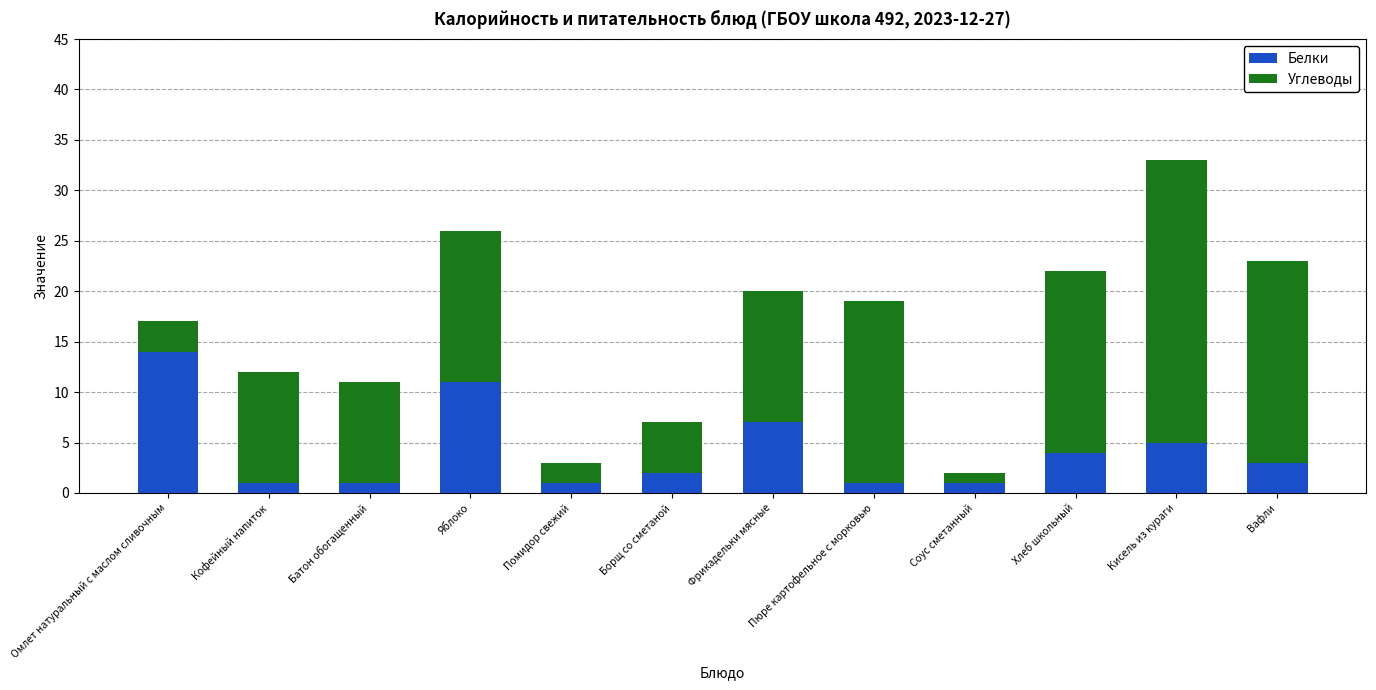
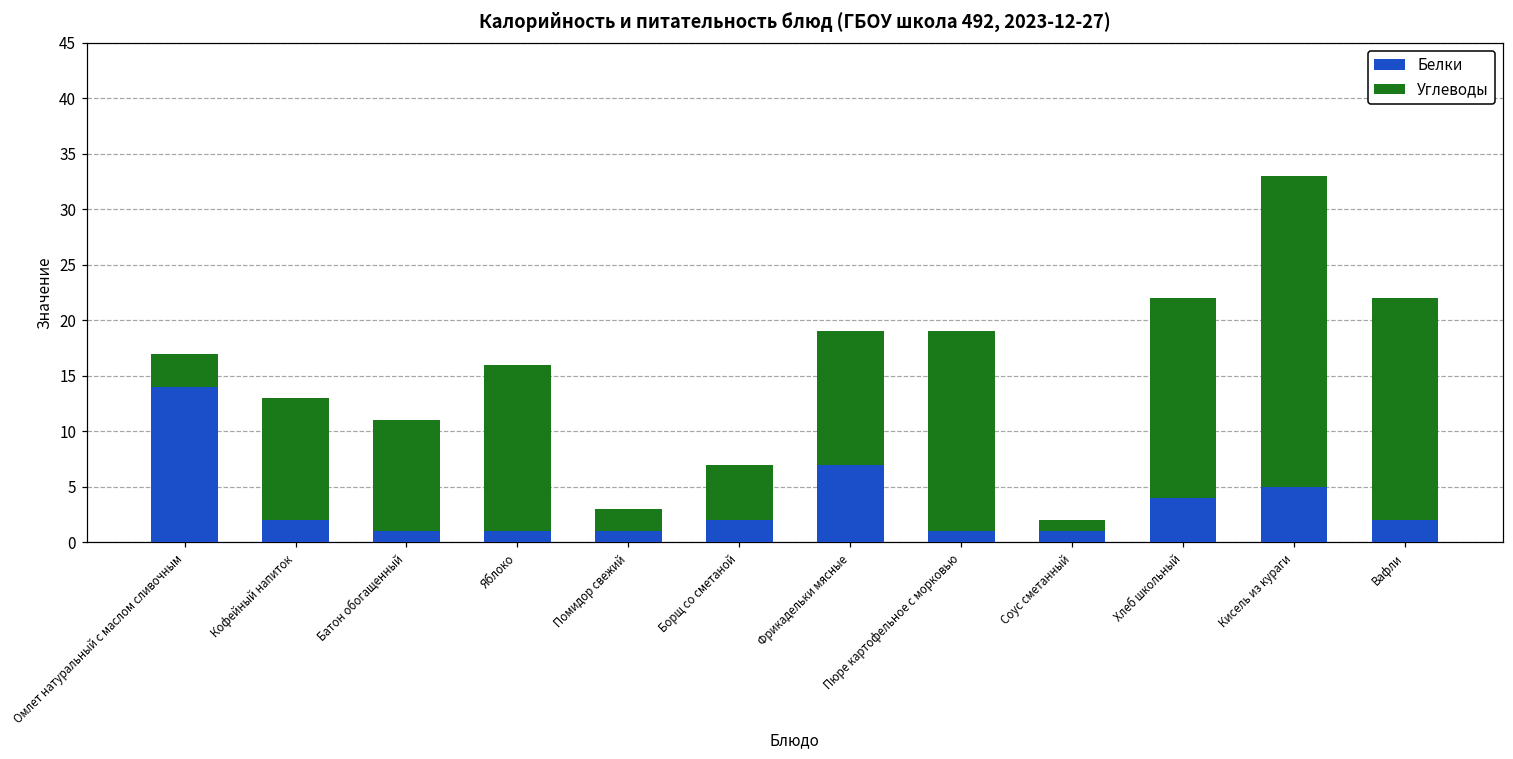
Белки, Кофейный напиток: 1 -> 2
Белки, Яблоко: 11 -> 1
Углеводы, Фрикадельки мясные: 13 -> 12
Белки, Вафли: 3 -> 2
